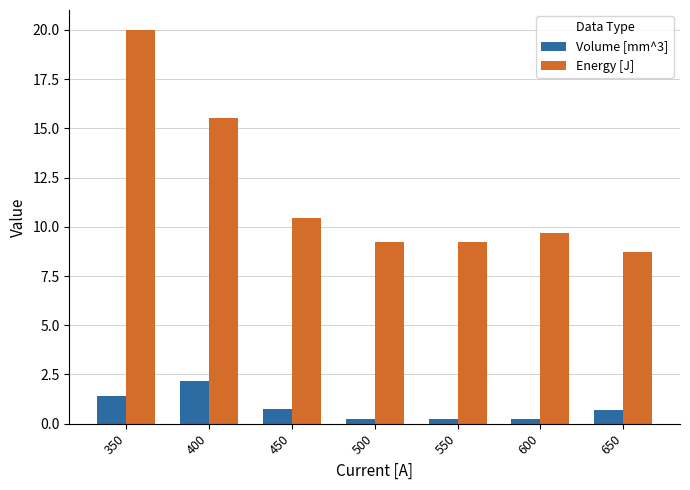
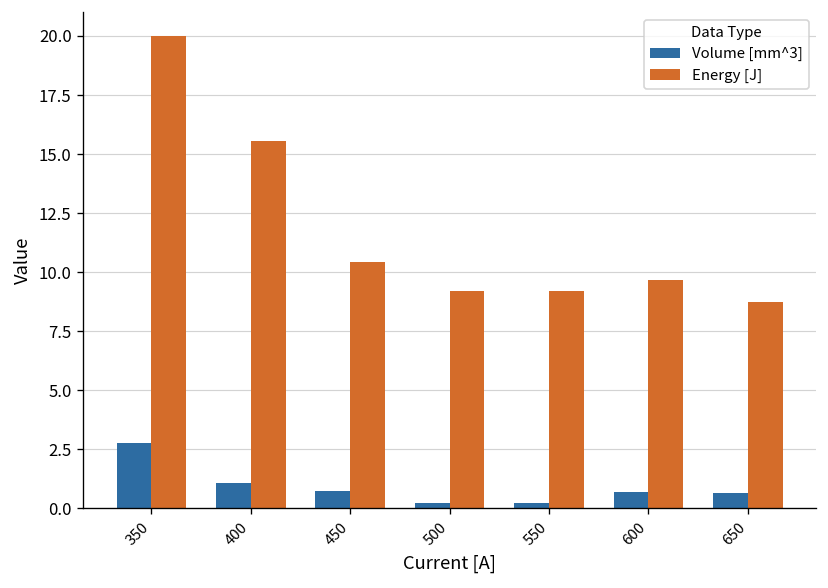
Volume [mm^3], 350: 1.4 -> 2.8
Volume [mm^3], 400: 2.2 -> 1.1
Volume [mm^3], 600: 0.2 -> 0.7
